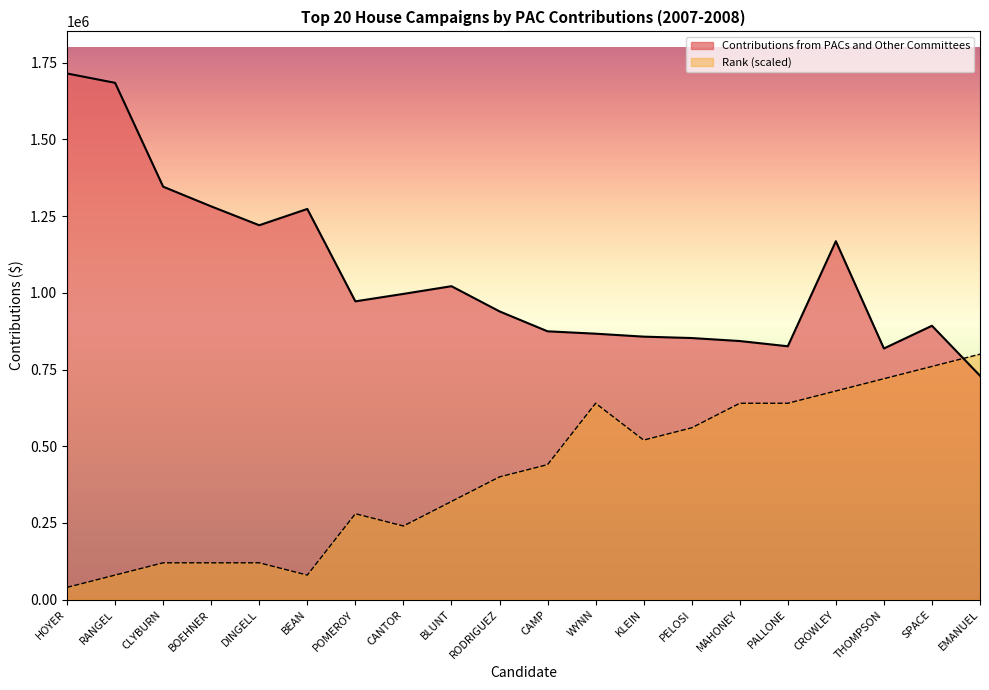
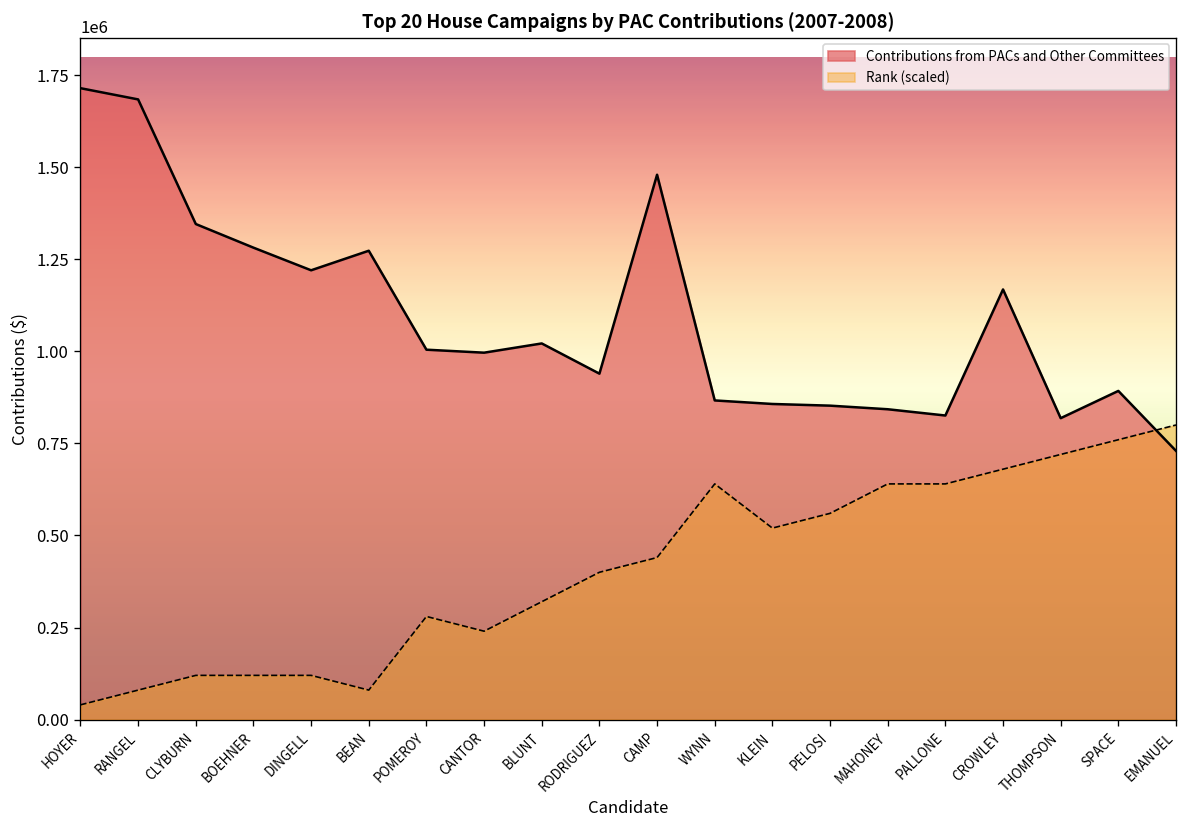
Contributions from PACs and Other Committees, POMEROY: 970000 -> 1000000
Contributions from PACs and Other Committees, CAMP: 870000 -> 1480000
